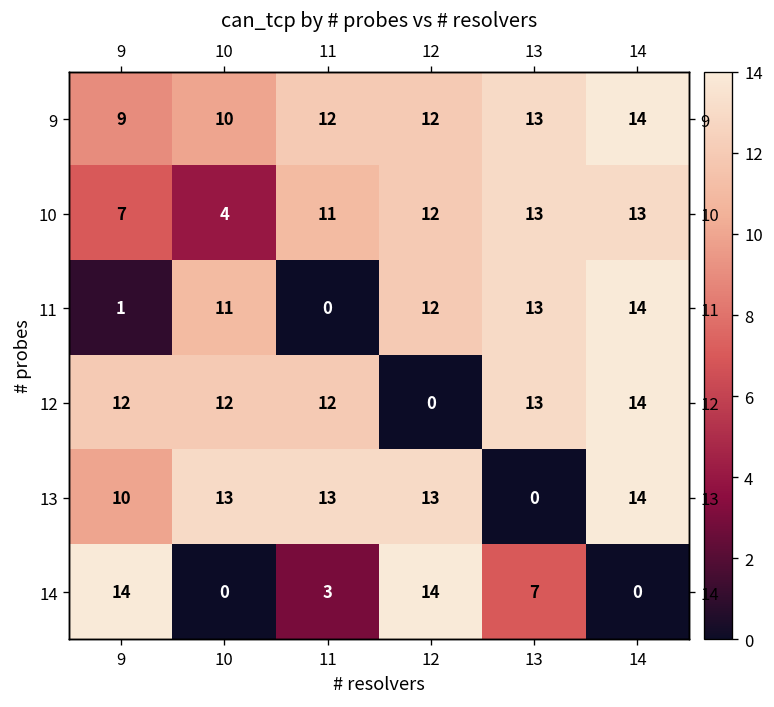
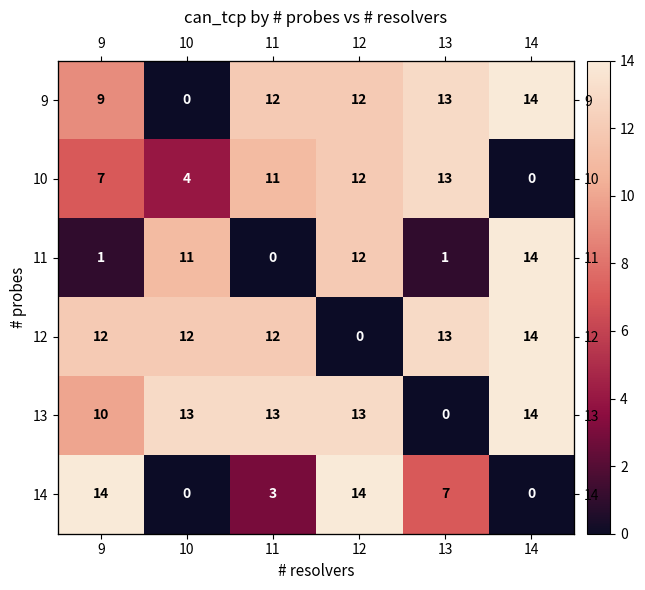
9, 10: 10 -> 0
10, 14: 13 -> 0
11, 13: 13 -> 1
